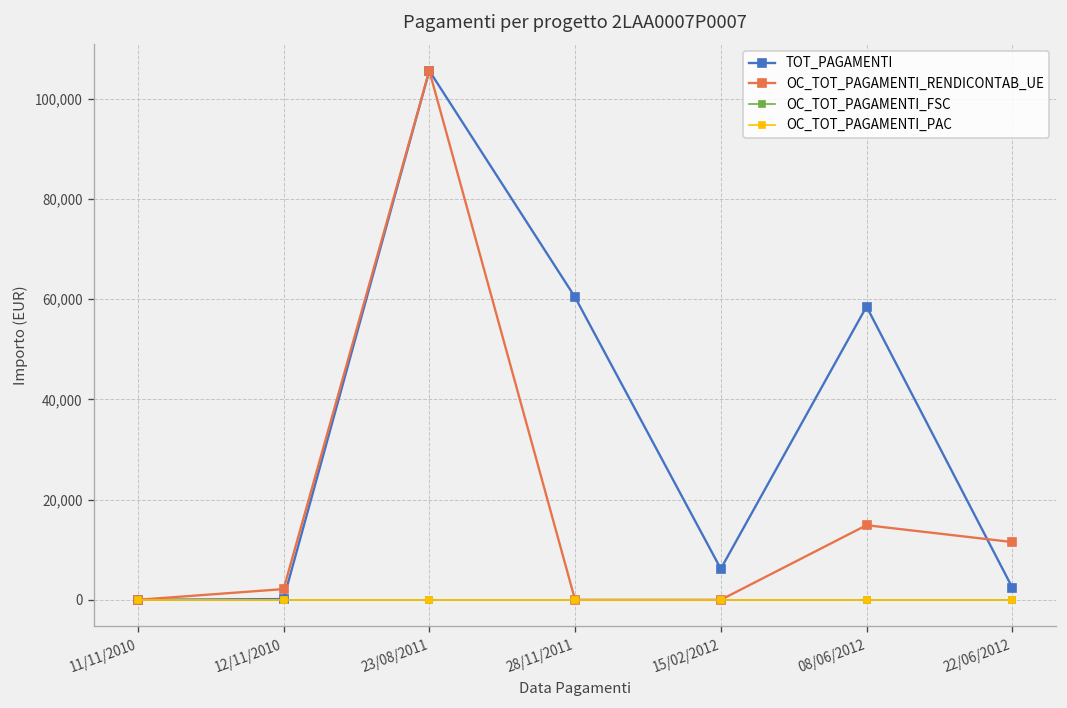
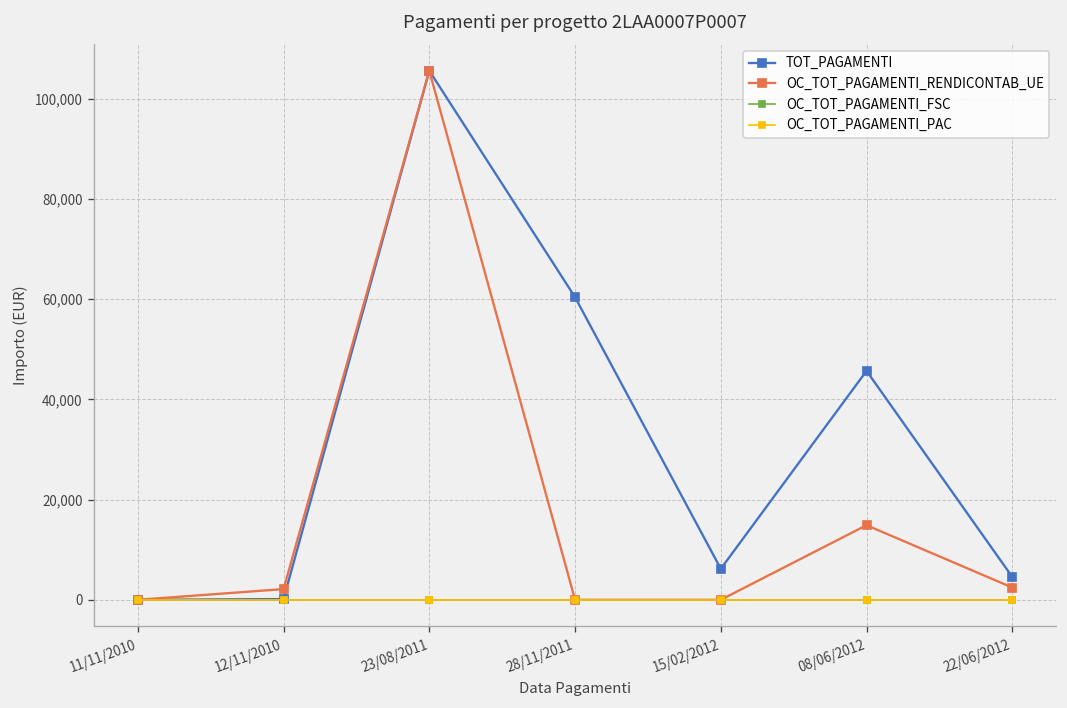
TOT_PAGAMENTI, 08/06/2012: 59,000 -> 46,000
TOT_PAGAMENTI, 22/06/2012: 2,000 -> 5,000
OC_TOT_PAGAMENTI_RENDICONTAB_UE, 22/06/2012: 12,000 -> 2,000
